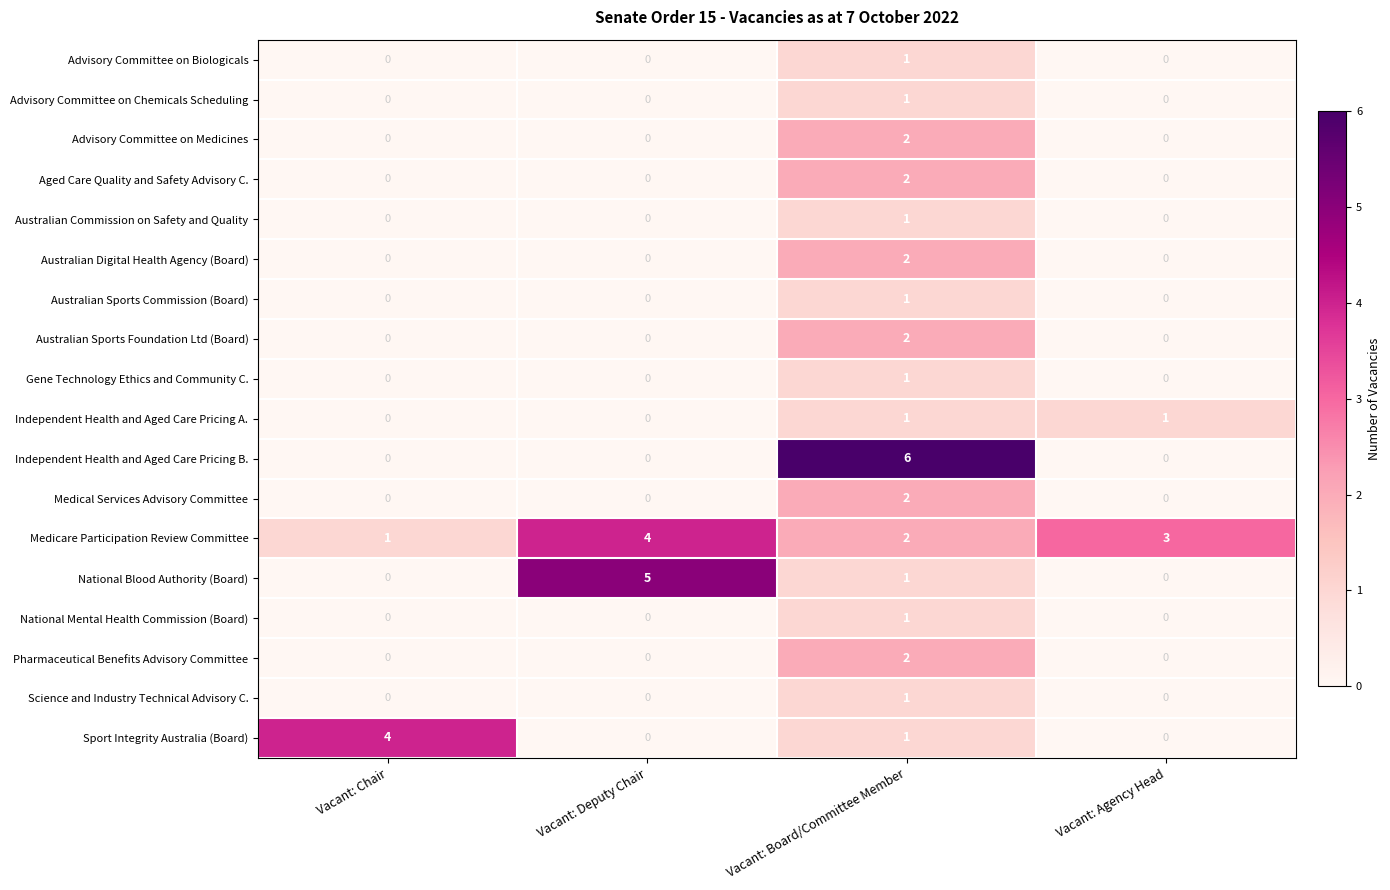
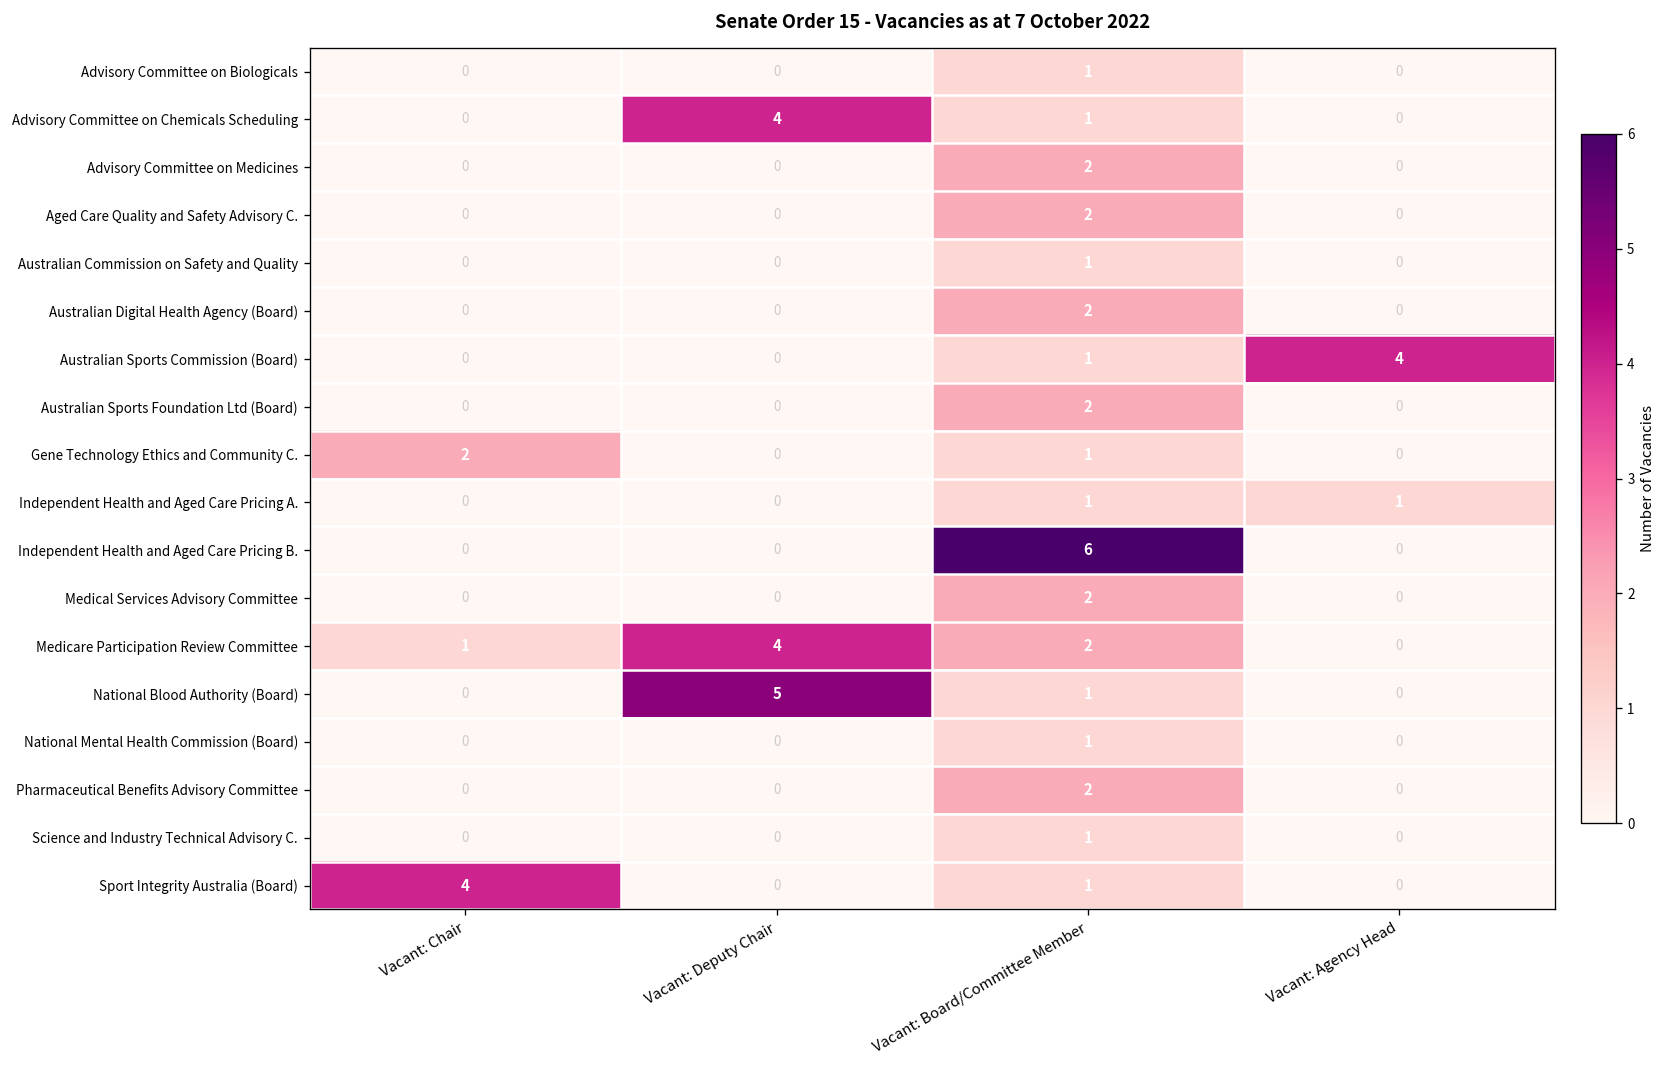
Advisory Committee on Chemicals Scheduling, Vacant: Deputy Chair: 0 -> 4
Australian Sports Commission (Board), Vacant: Agency Head: 0 -> 4
Gene Technology Ethics and Community C., Vacant: Chair: 0 -> 2
Medicare Participation Review Committee, Vacant: Agency Head: 3 -> 0
